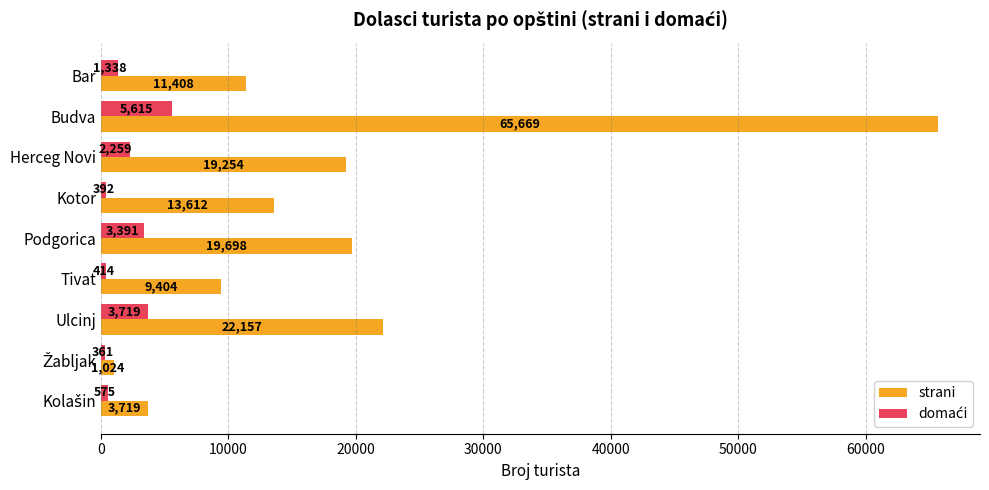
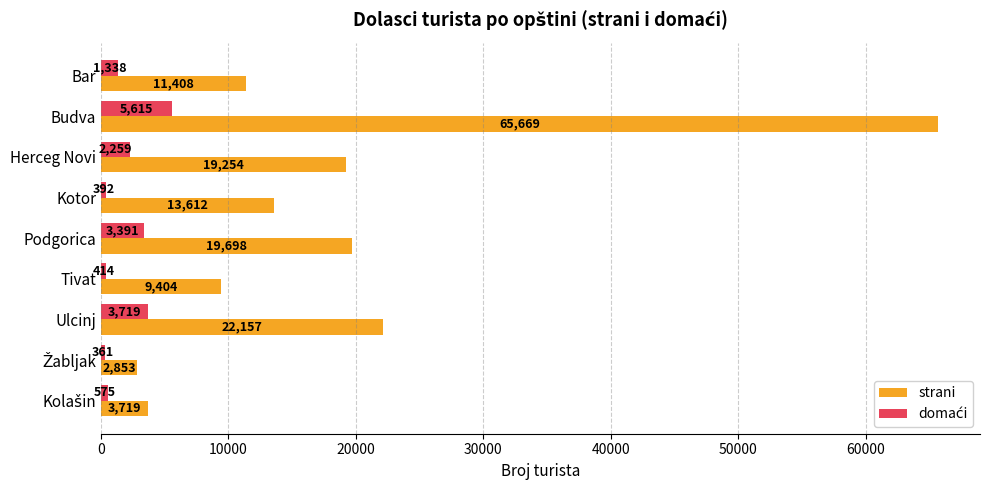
strani, Žabljak: 1,024 -> 2,853
